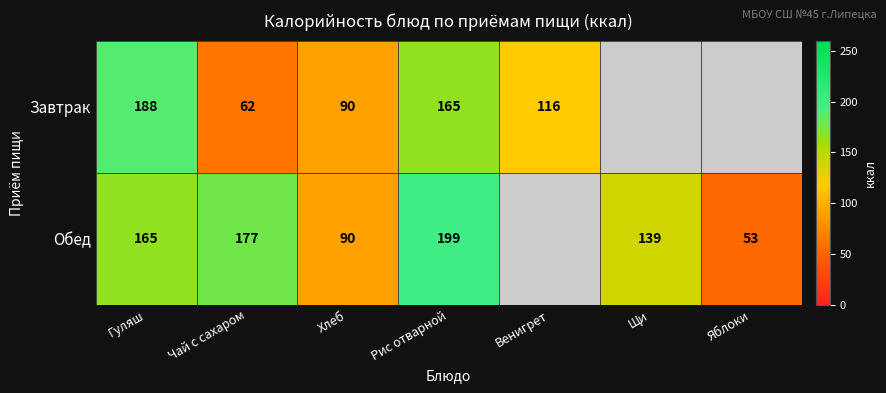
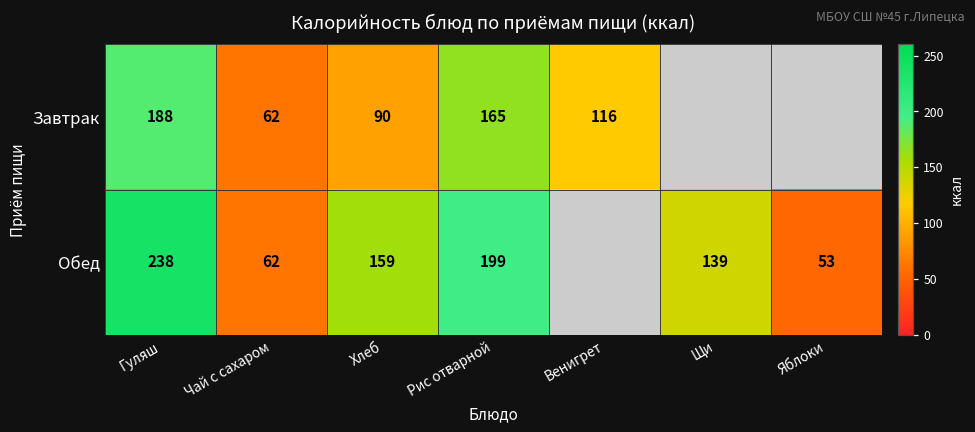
Обед, Гуляш: 165 -> 238
Обед, Чай с сахаром: 177 -> 62
Обед, Хлеб: 90 -> 159
